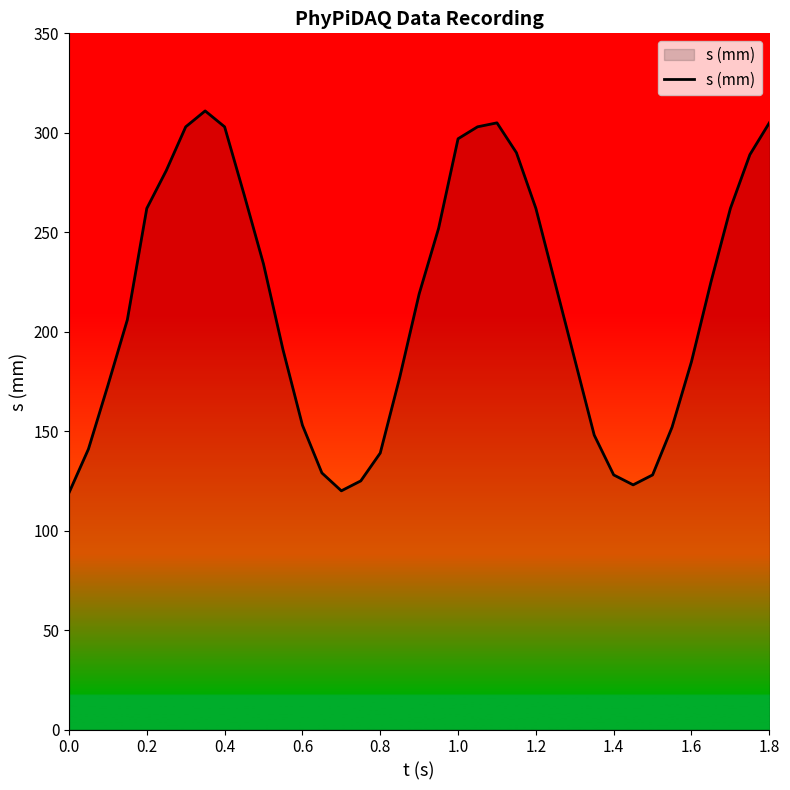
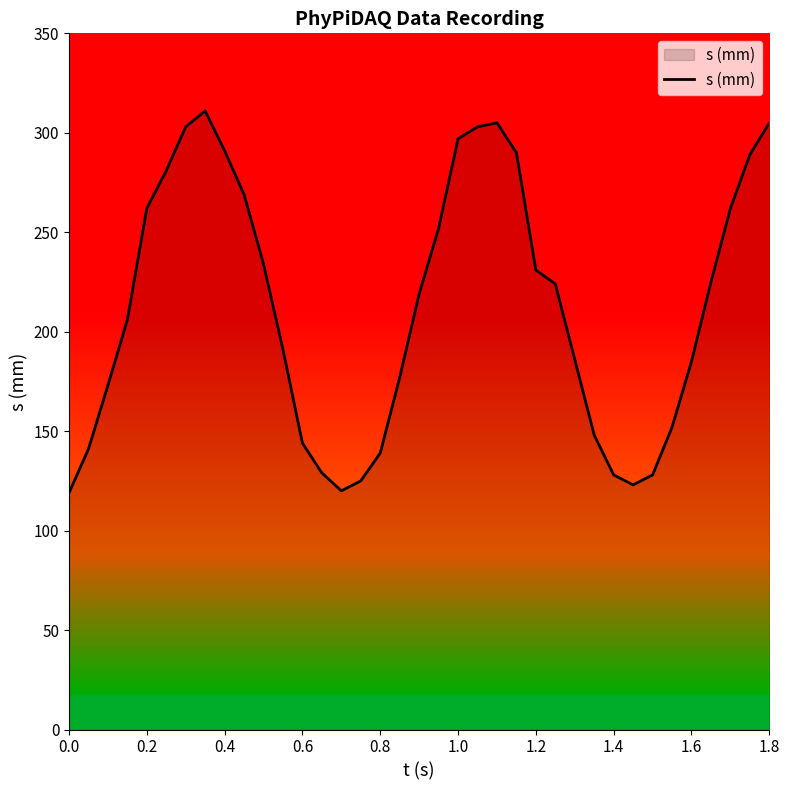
0.4: 303 -> 291
0.6: 153 -> 144
1.2: 262 -> 231
